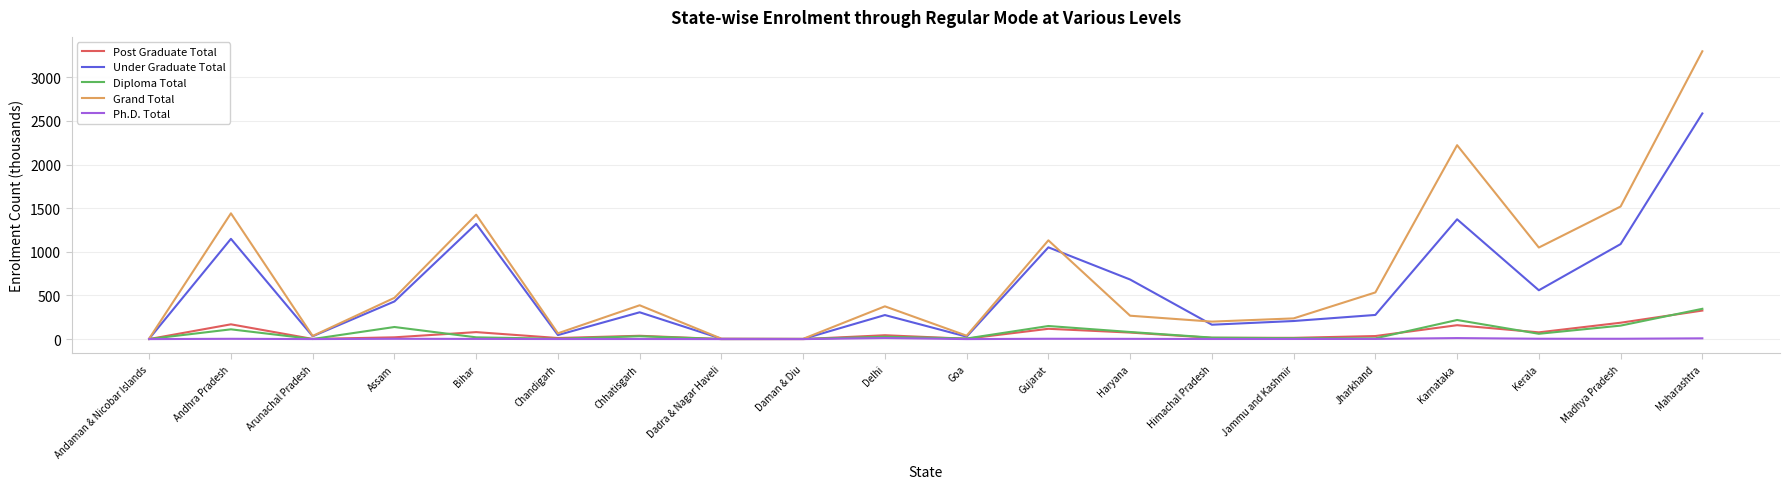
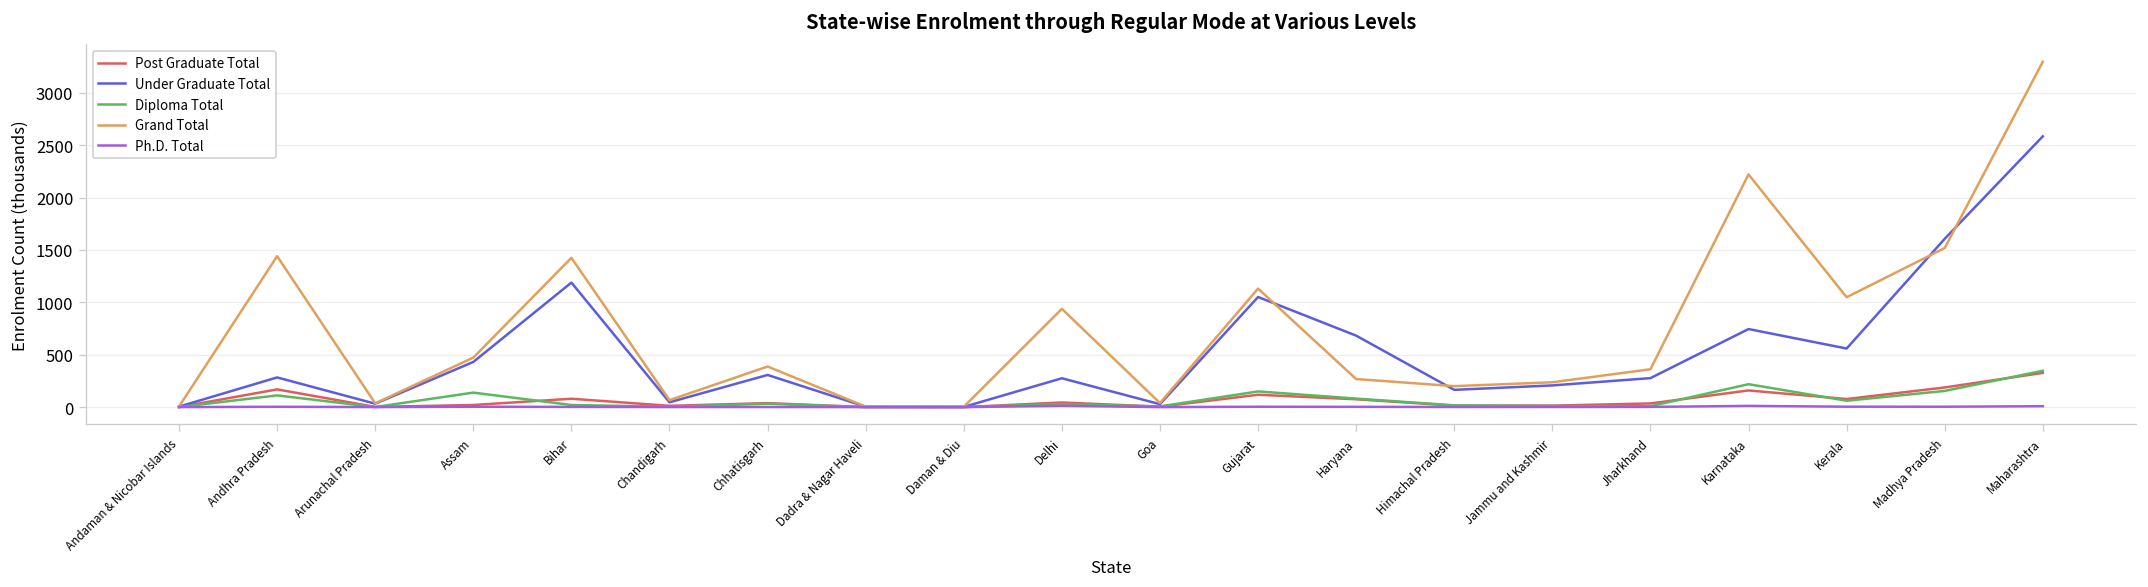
Under Graduate Total, Andhra Pradesh: 1100 -> 300
Under Graduate Total, Bihar: 1300 -> 1200
Grand Total, Delhi: 400 -> 900
Grand Total, Jharkhand: 500 -> 400
Under Graduate Total, Karnataka: 1400 -> 700
Under Graduate Total, Madhya Pradesh: 1100 -> 1600
